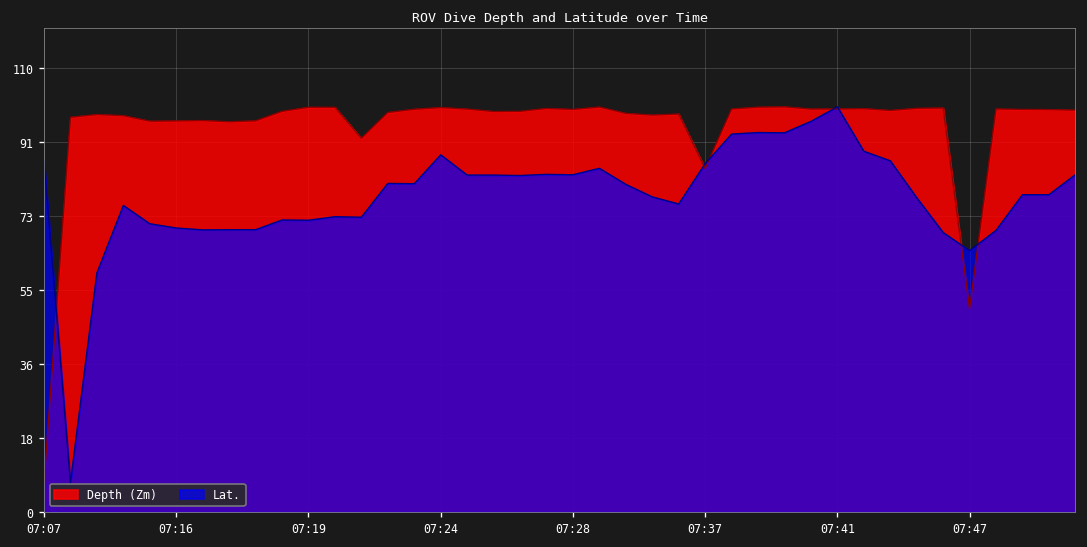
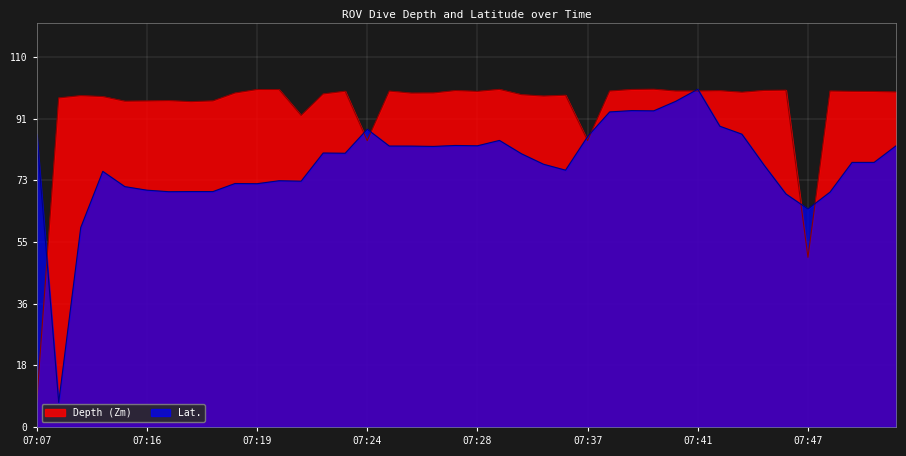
Depth (Zm), 07:24: 100 -> 85
